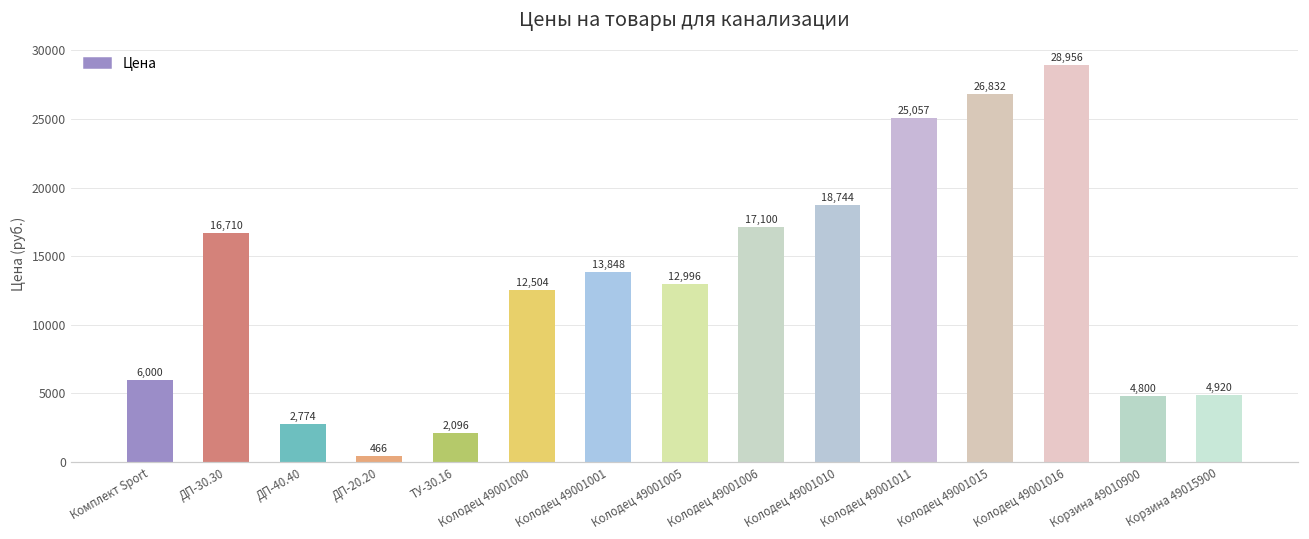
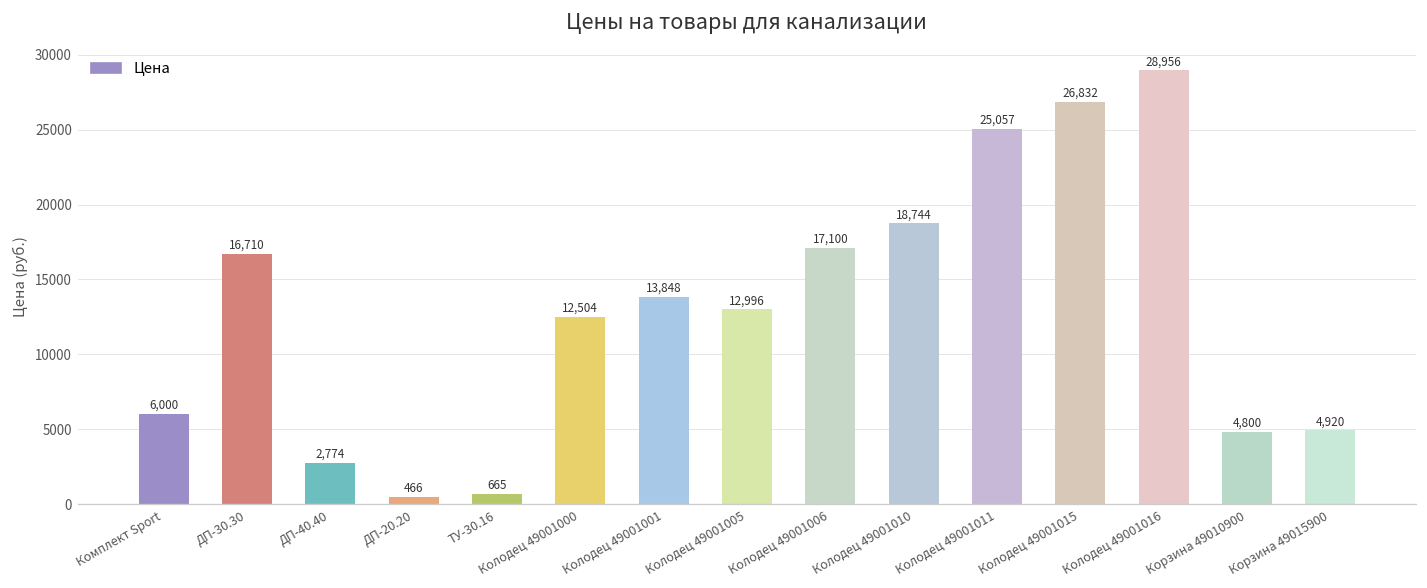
ТУ-30.16: 2,096 -> 665
